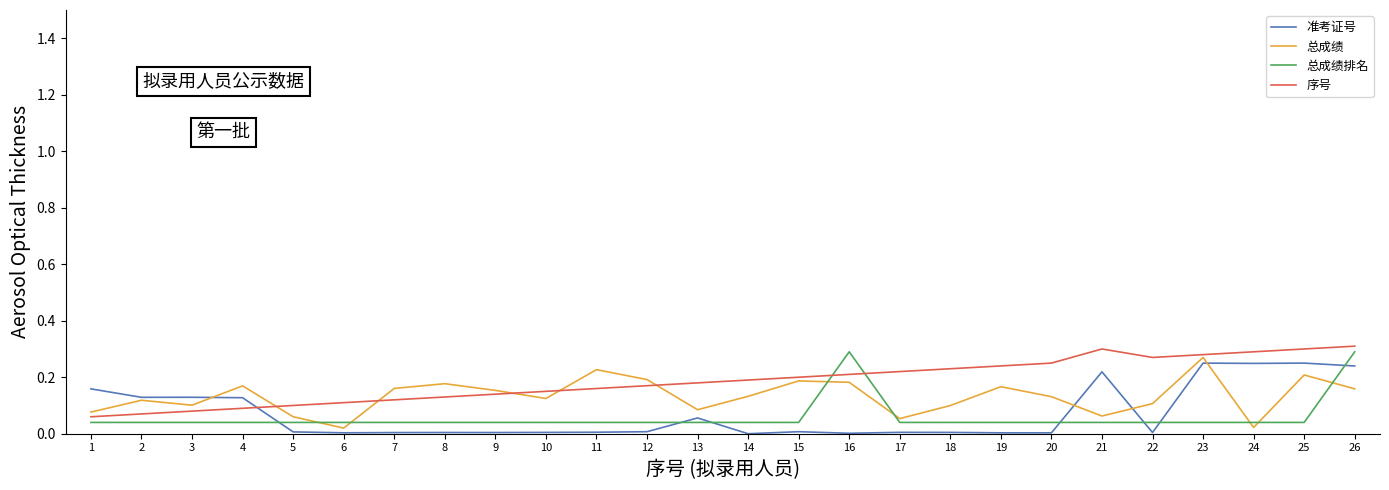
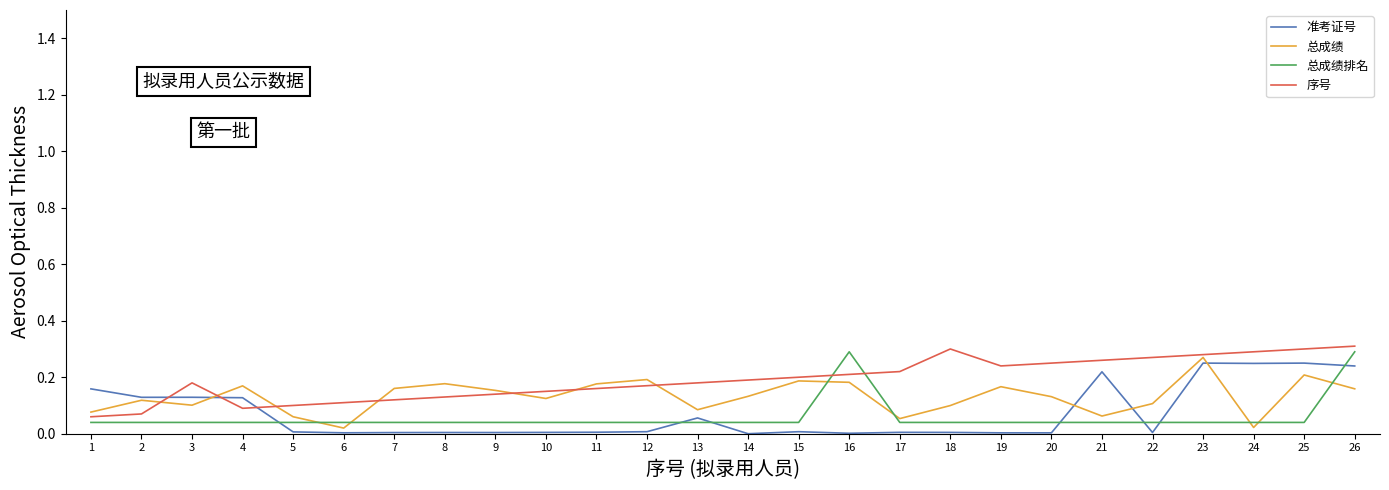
序号, 3: 0.08 -> 0.18
总成绩, 11: 0.23 -> 0.18
序号, 18: 0.23 -> 0.30
序号, 21: 0.30 -> 0.26
